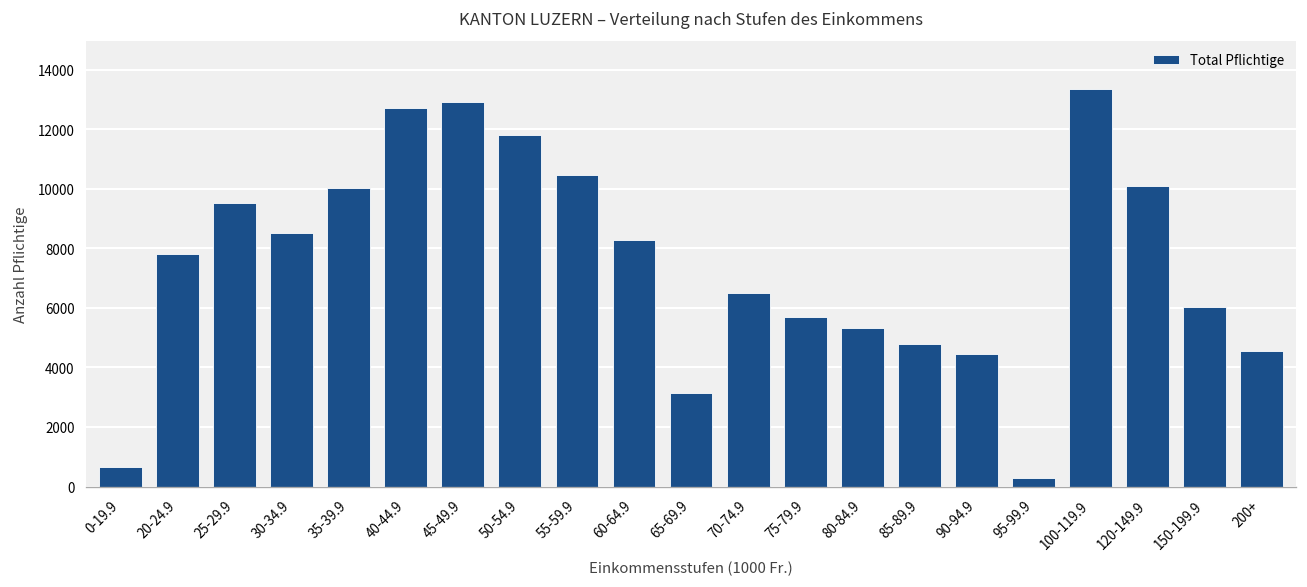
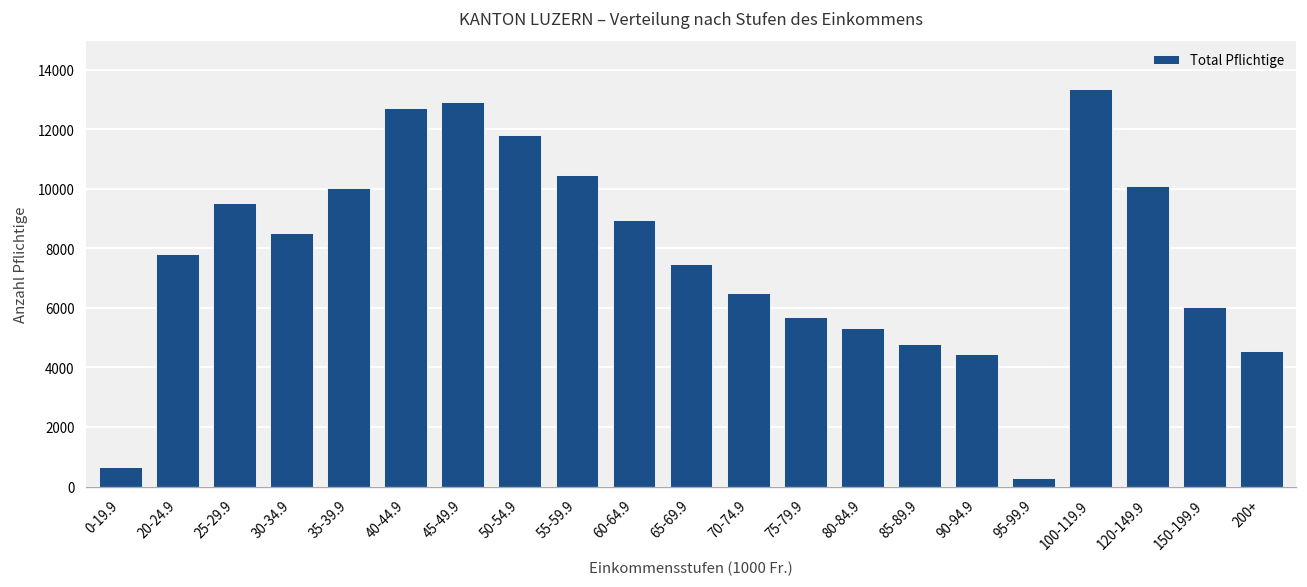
60-64.9: 8300 -> 8900
65-69.9: 3200 -> 7500
